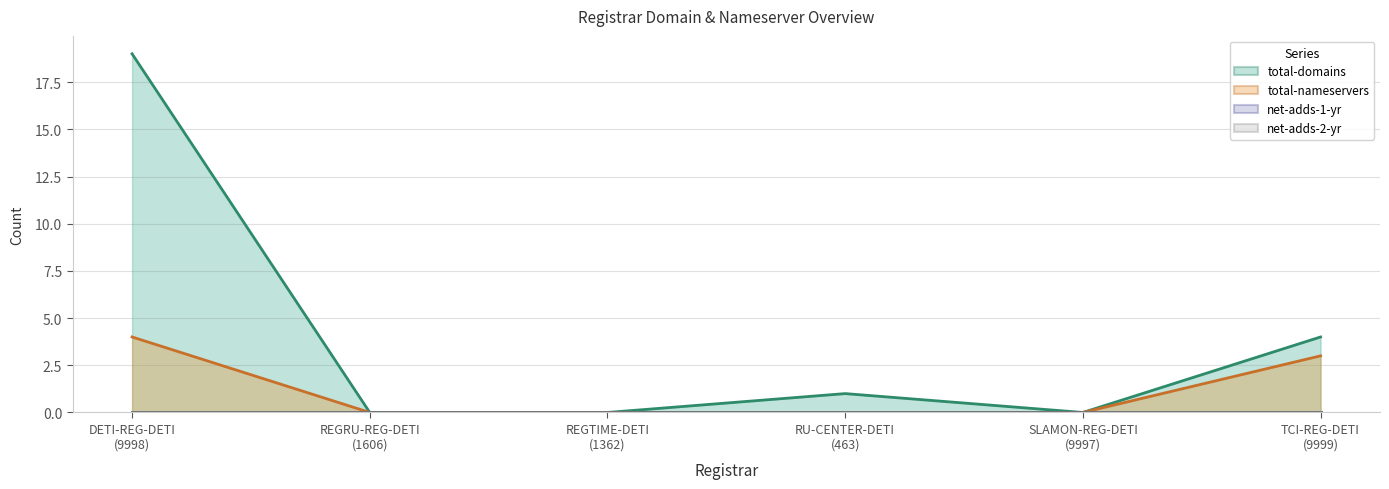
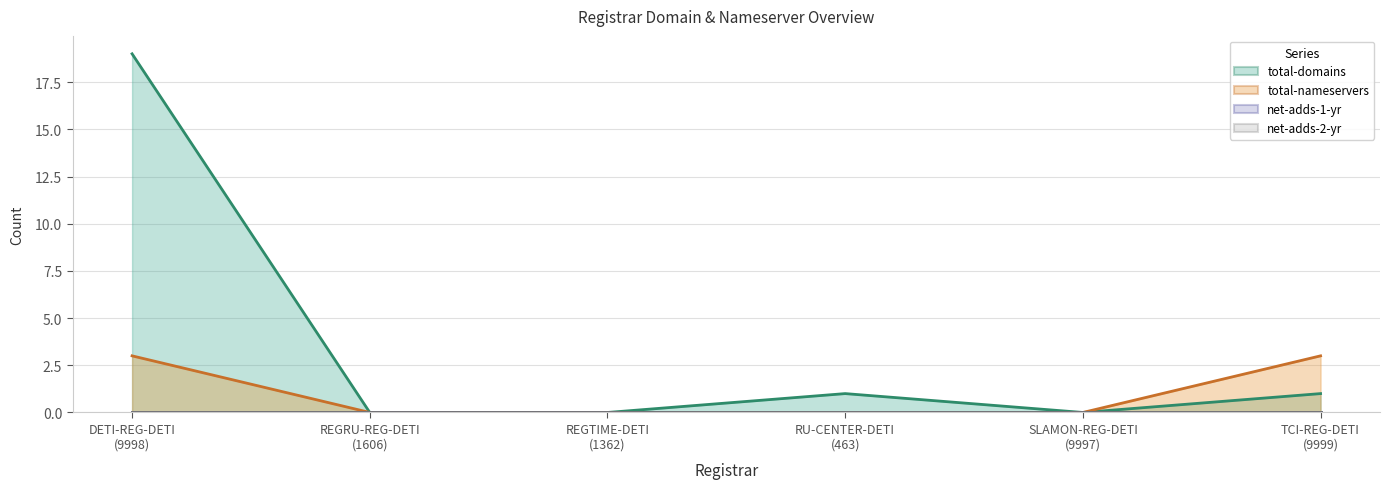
total-nameservers, DETI-REG-DETI (9998): 4 -> 3
total-domains, TCI-REG-DETI (9999): 4 -> 1
